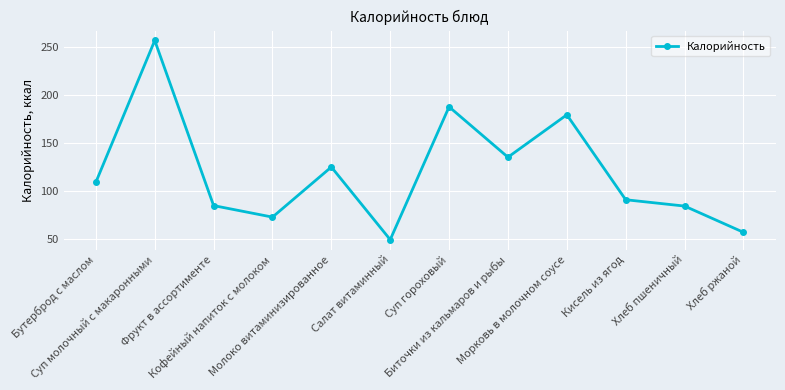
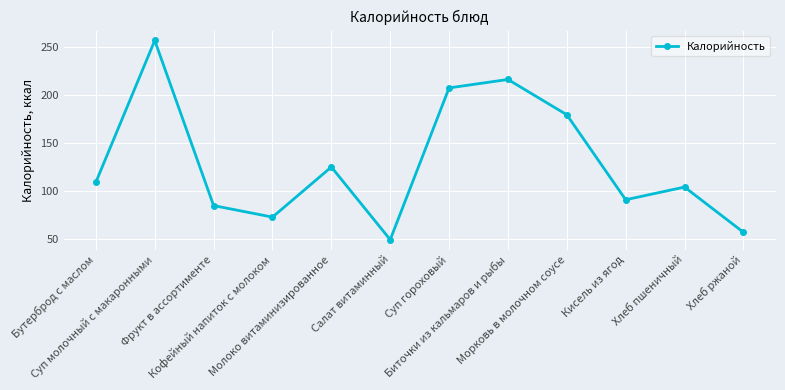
Суп гороховый: 190 -> 210
Биточки из кальмаров и рыбы: 140 -> 220
Хлеб пшеничный: 80 -> 100
